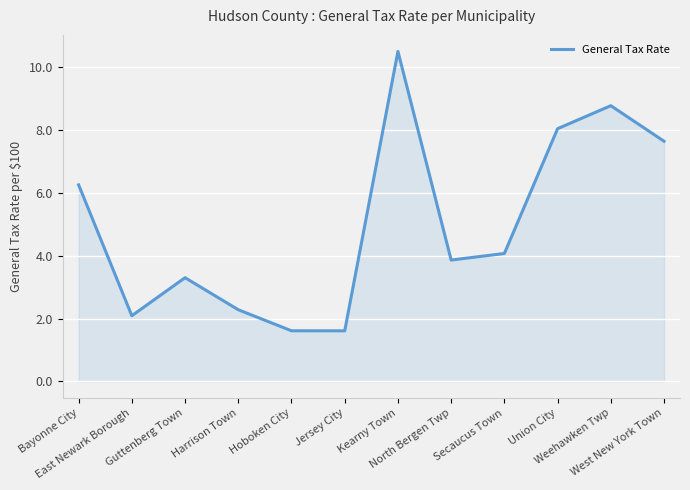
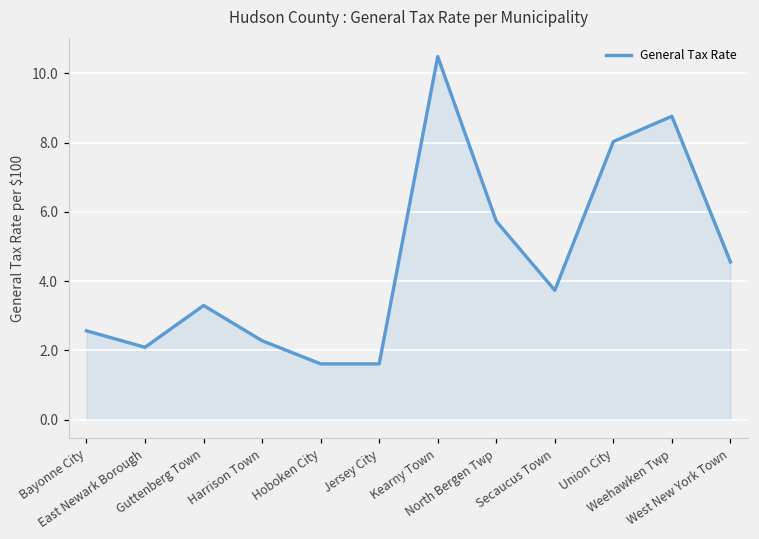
Bayonne City: 6.2 -> 2.6
North Bergen Twp: 3.9 -> 5.7
Secaucus Town: 4.1 -> 3.7
West New York Town: 7.6 -> 4.6
